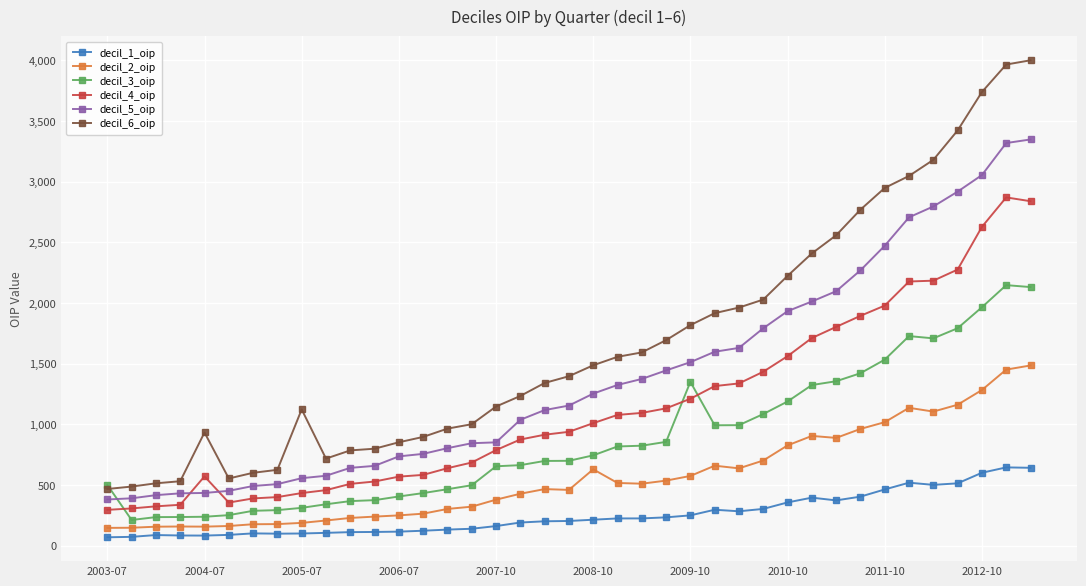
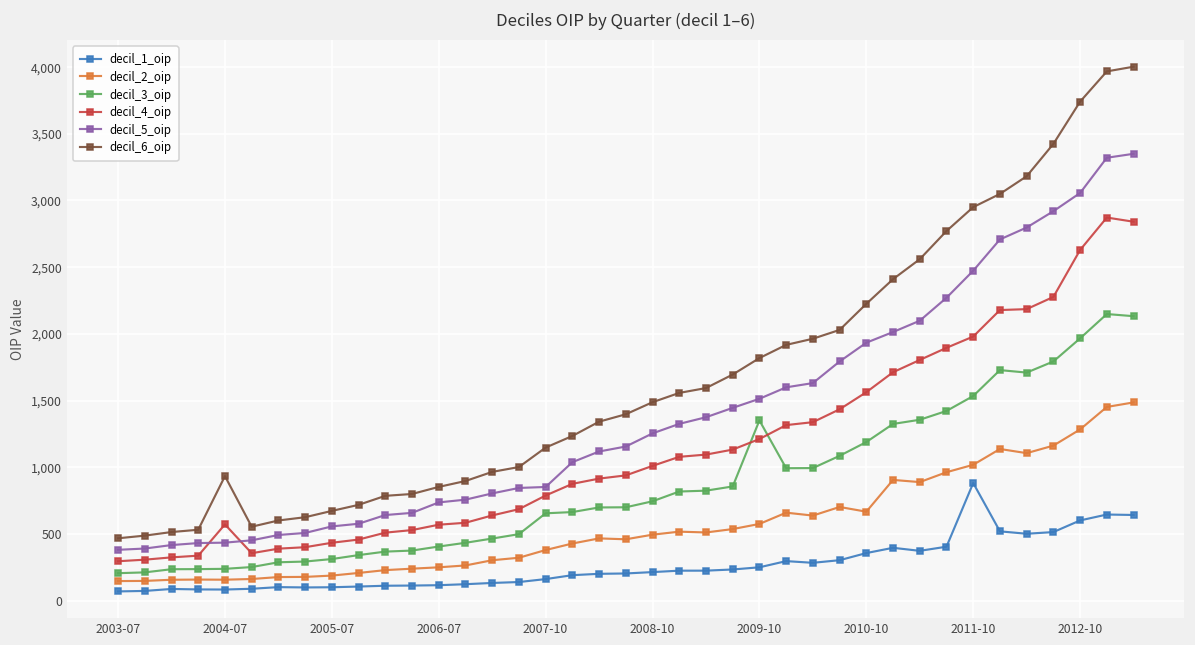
decil_3_oip, 2003-07: 500 -> 210
decil_6_oip, 2005-07: 1,120 -> 670
decil_2_oip, 2008-10: 630 -> 490
decil_2_oip, 2010-10: 830 -> 670
decil_1_oip, 2011-10: 460 -> 880
